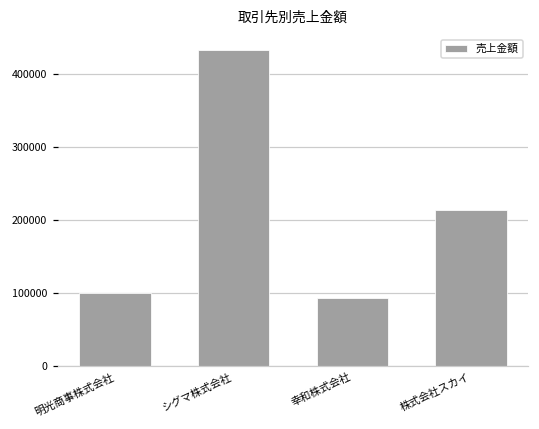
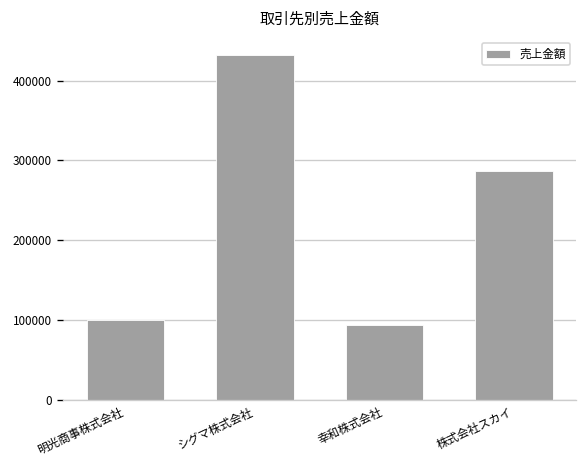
株式会社スカイ: 210000 -> 290000
